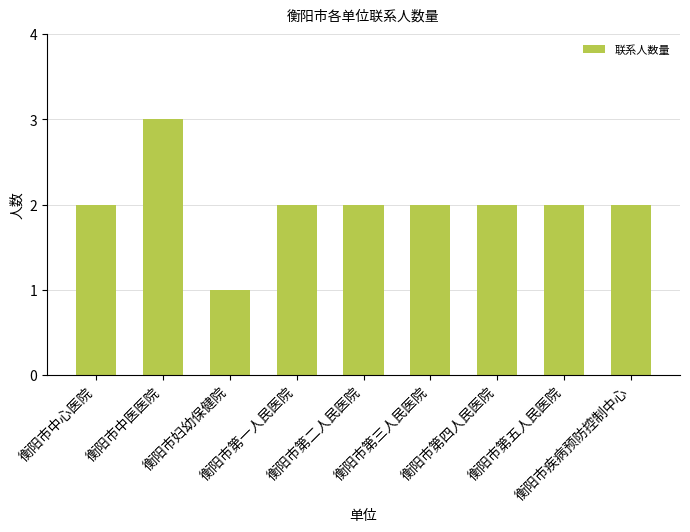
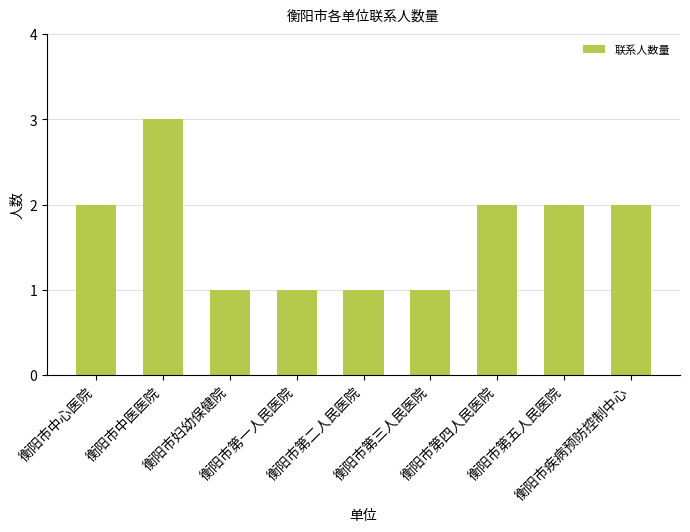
衡阳市第一人民医院: 2 -> 1
衡阳市第二人民医院: 2 -> 1
衡阳市第三人民医院: 2 -> 1
